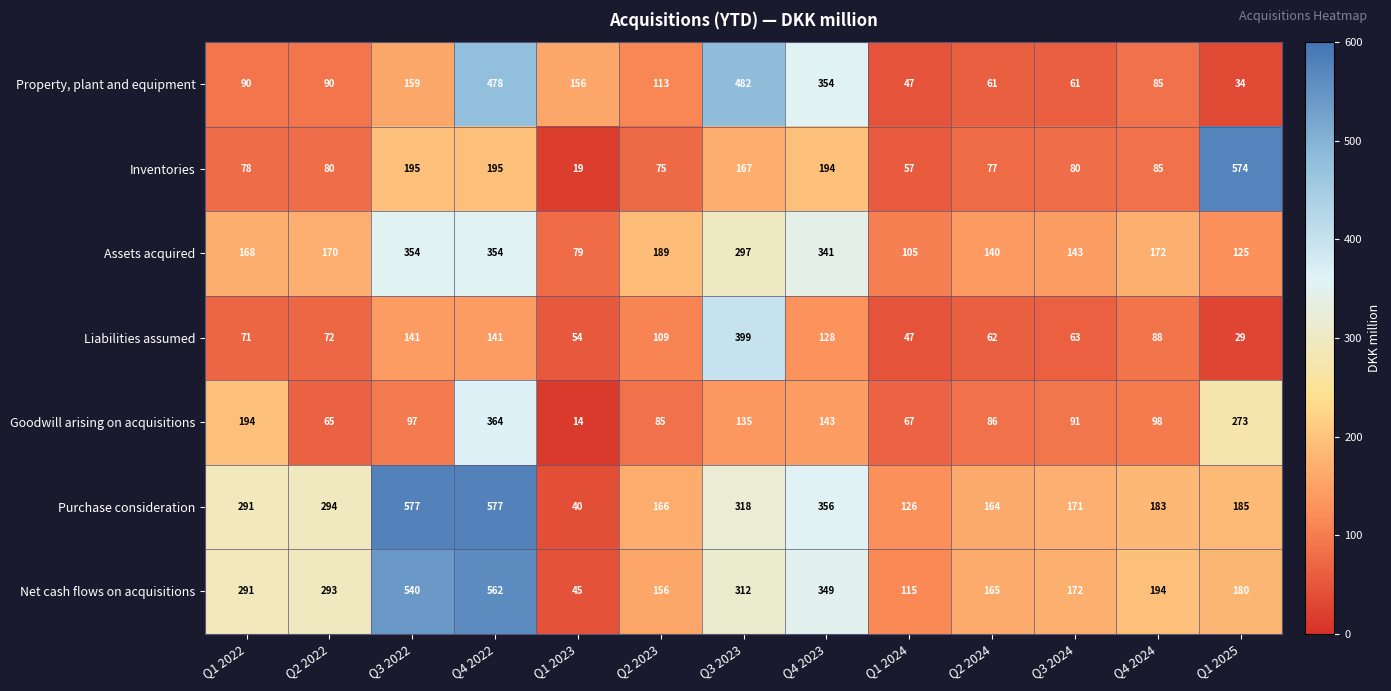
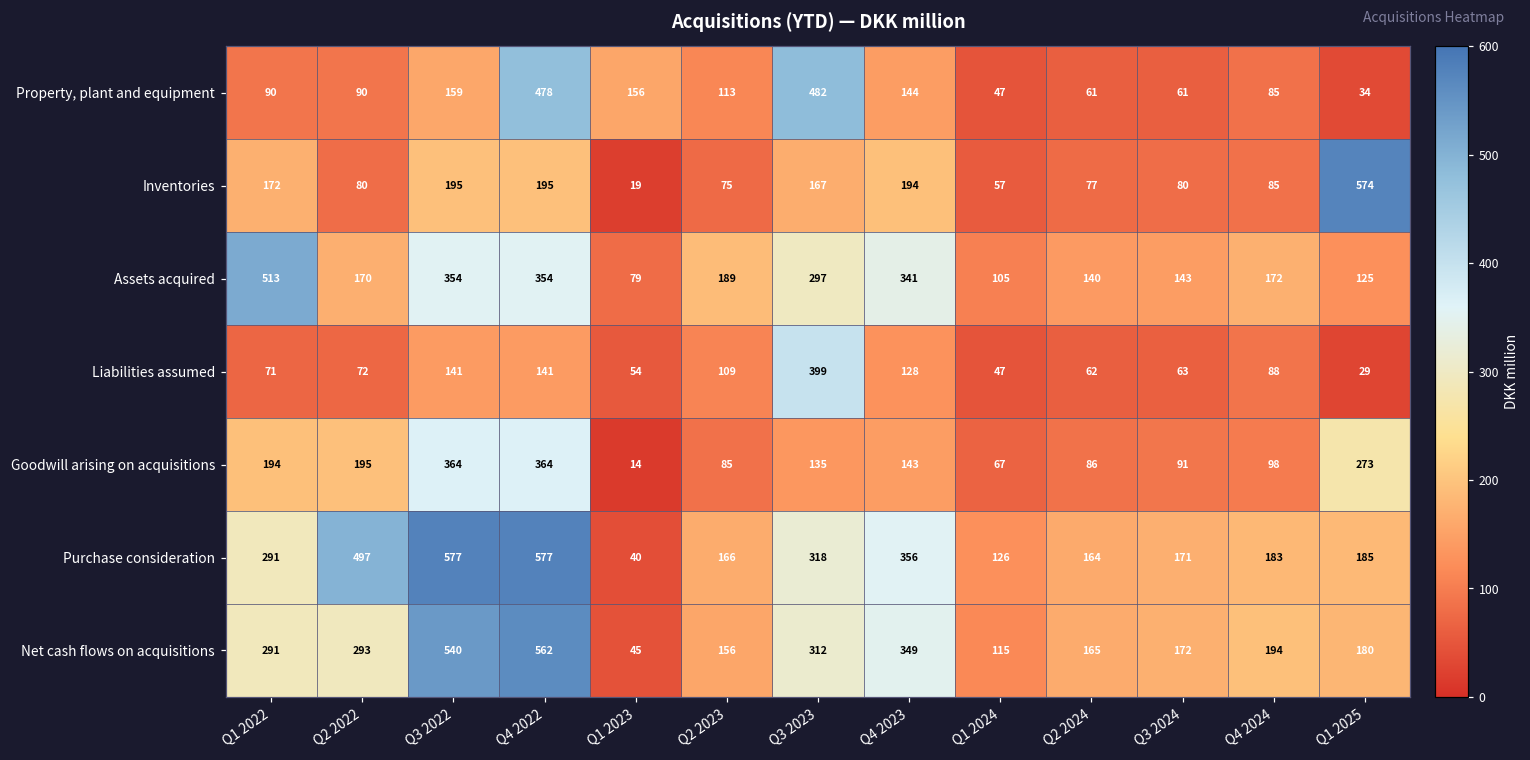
Property, plant and equipment, Q4 2023: 354 -> 144
Inventories, Q1 2022: 78 -> 172
Assets acquired, Q1 2022: 168 -> 513
Goodwill arising on acquisitions, Q2 2022: 65 -> 195
Goodwill arising on acquisitions, Q3 2022: 97 -> 364
Purchase consideration, Q2 2022: 294 -> 497
